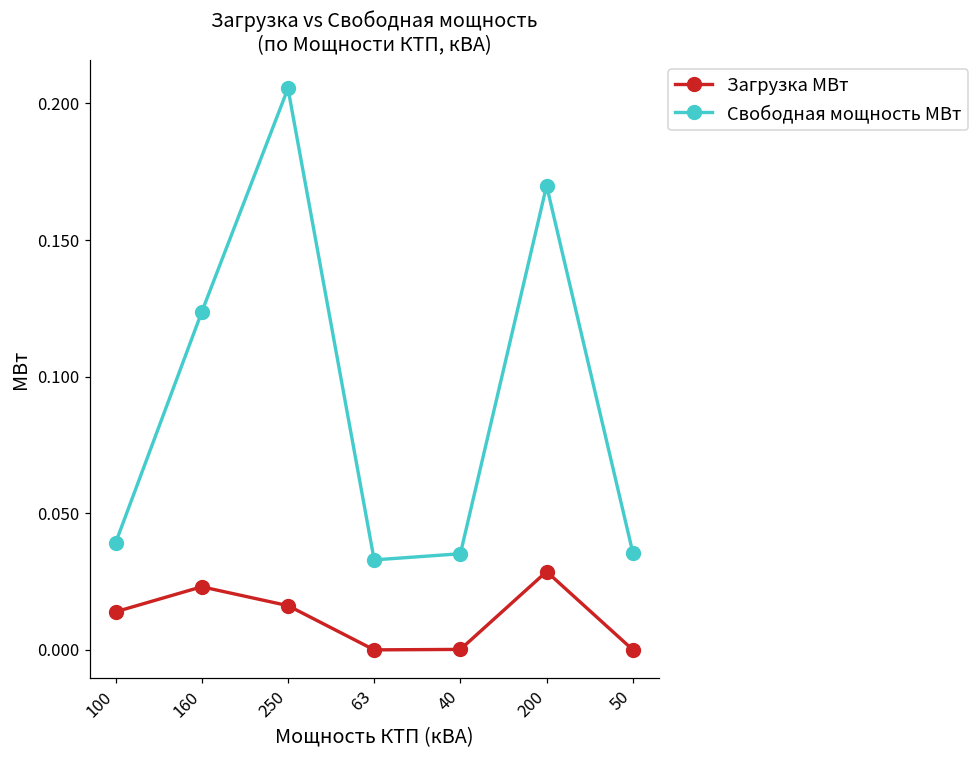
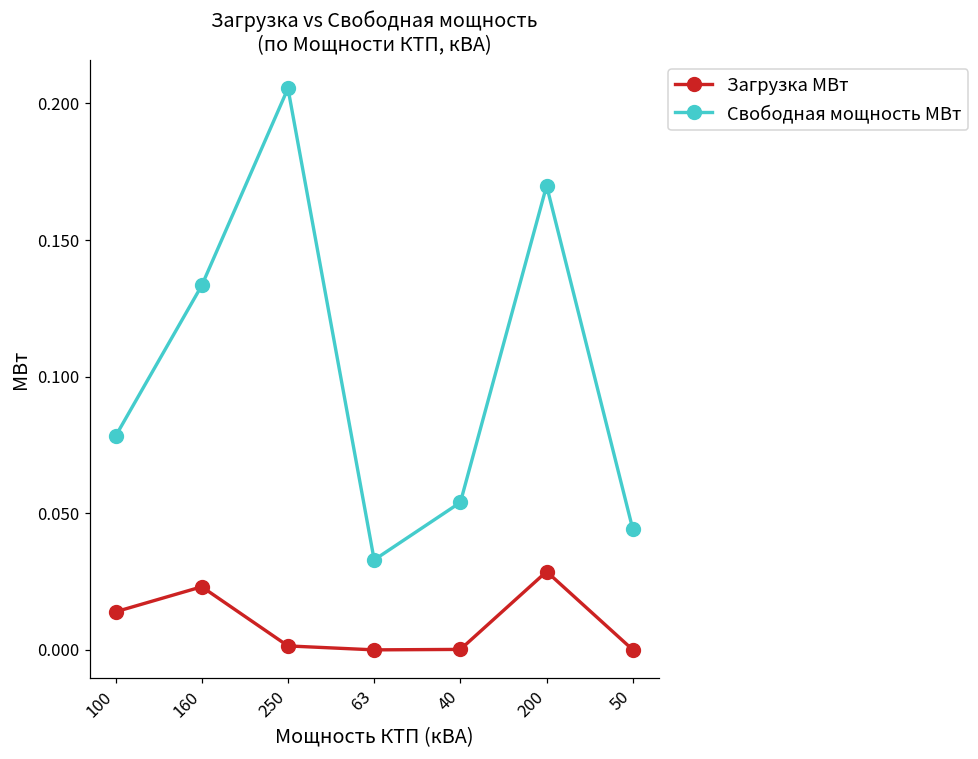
Свободная мощность МВт, 100: 0.039 -> 0.078
Свободная мощность МВт, 160: 0.124 -> 0.133
Загрузка МВт, 250: 0.016 -> 0.001
Свободная мощность МВт, 40: 0.035 -> 0.054
Свободная мощность МВт, 50: 0.036 -> 0.044
